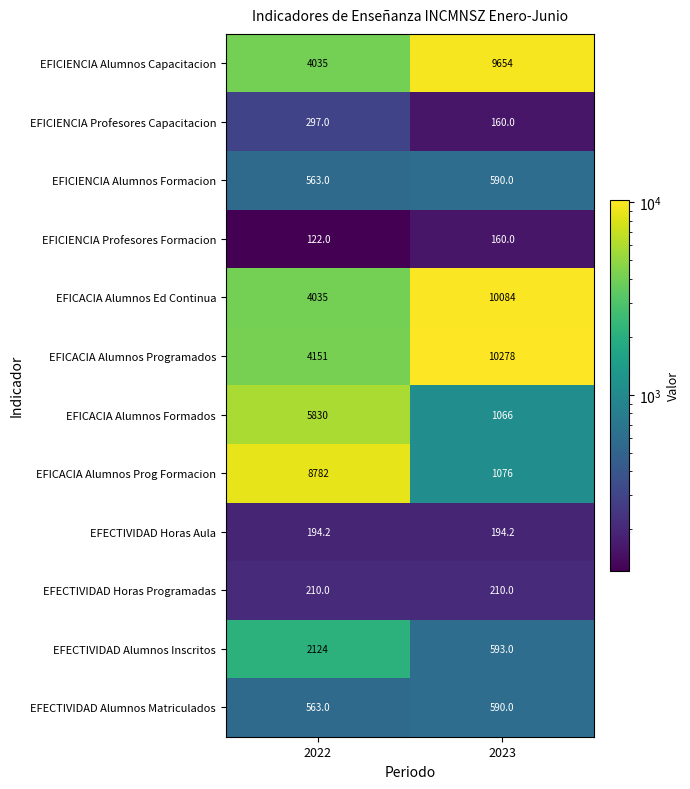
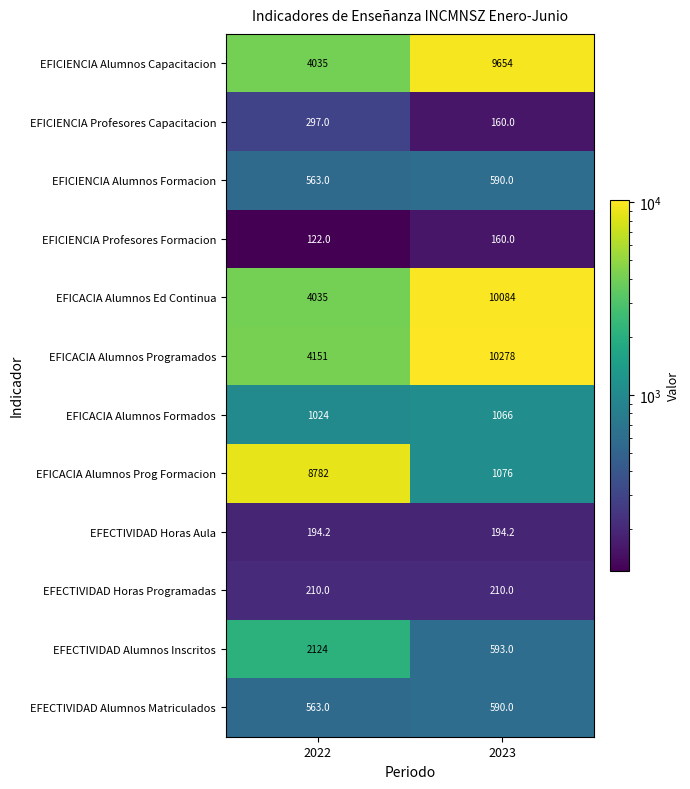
EFICACIA Alumnos Formados, 2022: 5830 -> 1024
